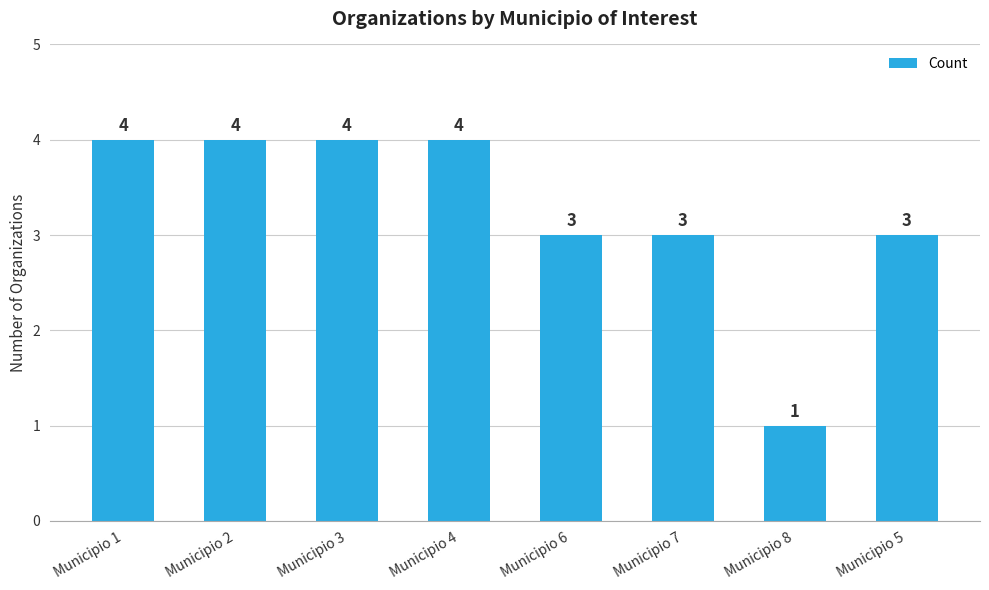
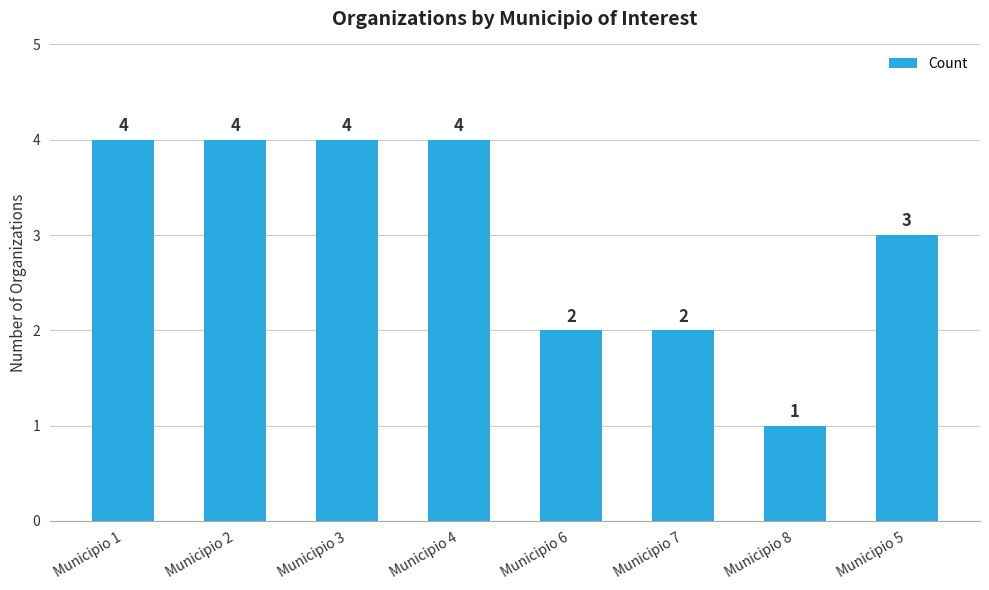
Municipio 6: 3 -> 2
Municipio 7: 3 -> 2
